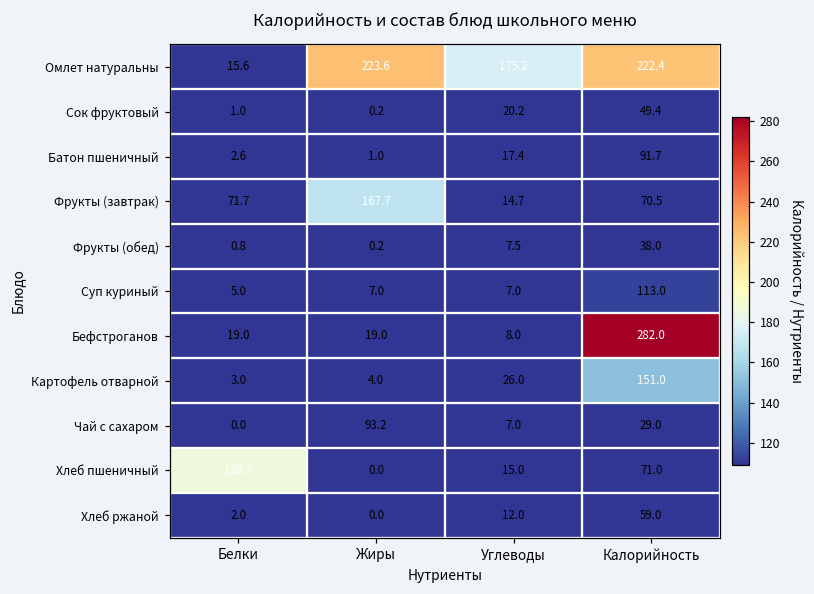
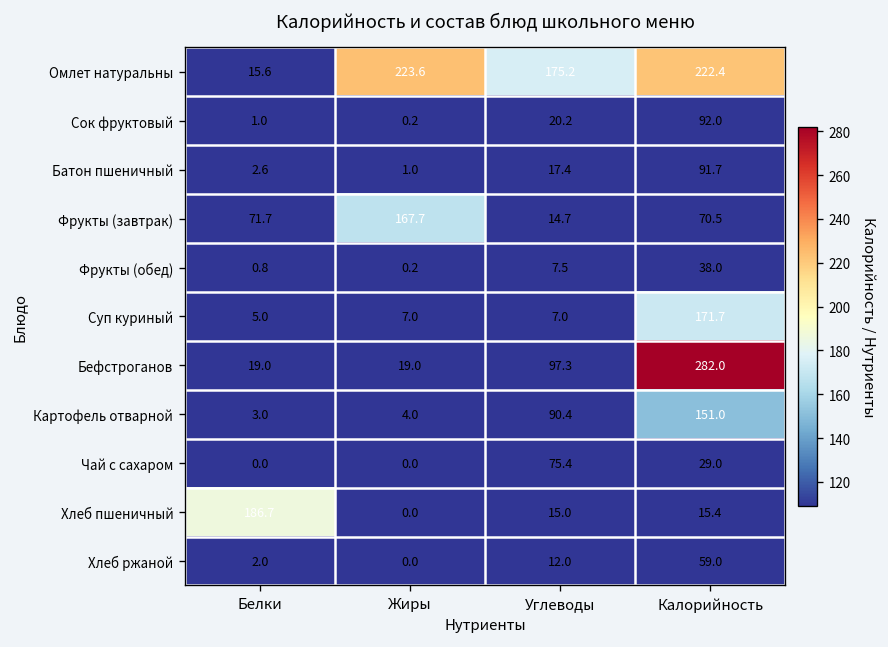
Сок фруктовый, Калорийность: 49.4 -> 92.0
Суп куриный, Калорийность: 113.0 -> 171.7
Бефстроганов, Углеводы: 8.0 -> 97.3
Картофель отварной, Углеводы: 26.0 -> 90.4
Чай с сахаром, Жиры: 93.2 -> 0.0
Чай с сахаром, Углеводы: 7.0 -> 75.4
Хлеб пшеничный, Калорийность: 71.0 -> 15.4
